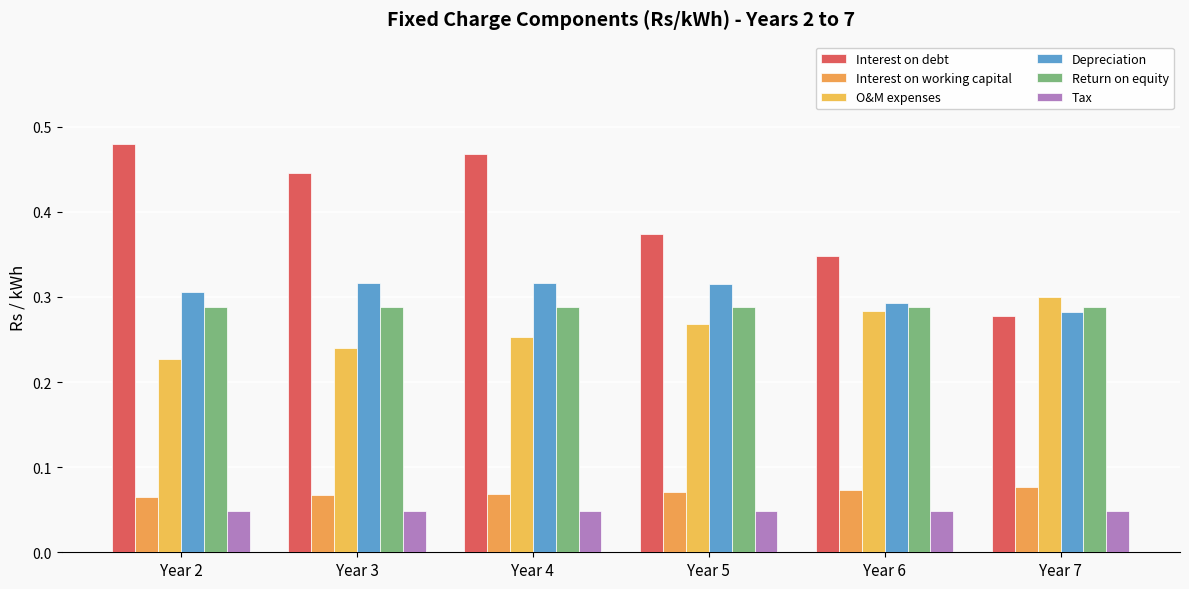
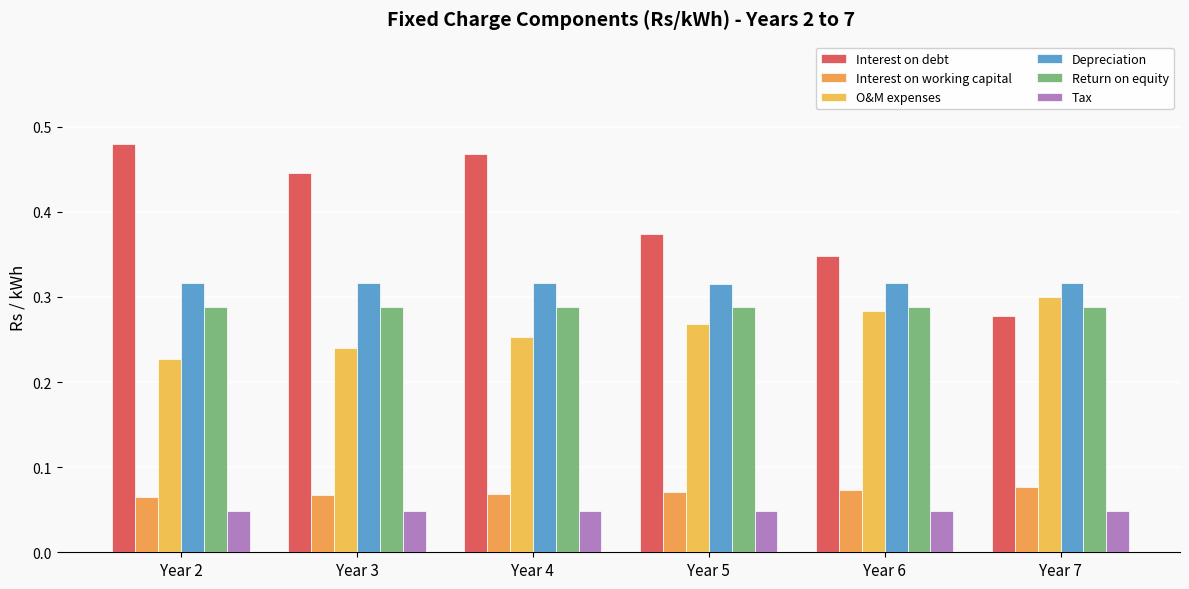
Depreciation, Year 2: 0.31 -> 0.32
Depreciation, Year 6: 0.29 -> 0.32
Depreciation, Year 7: 0.28 -> 0.32
